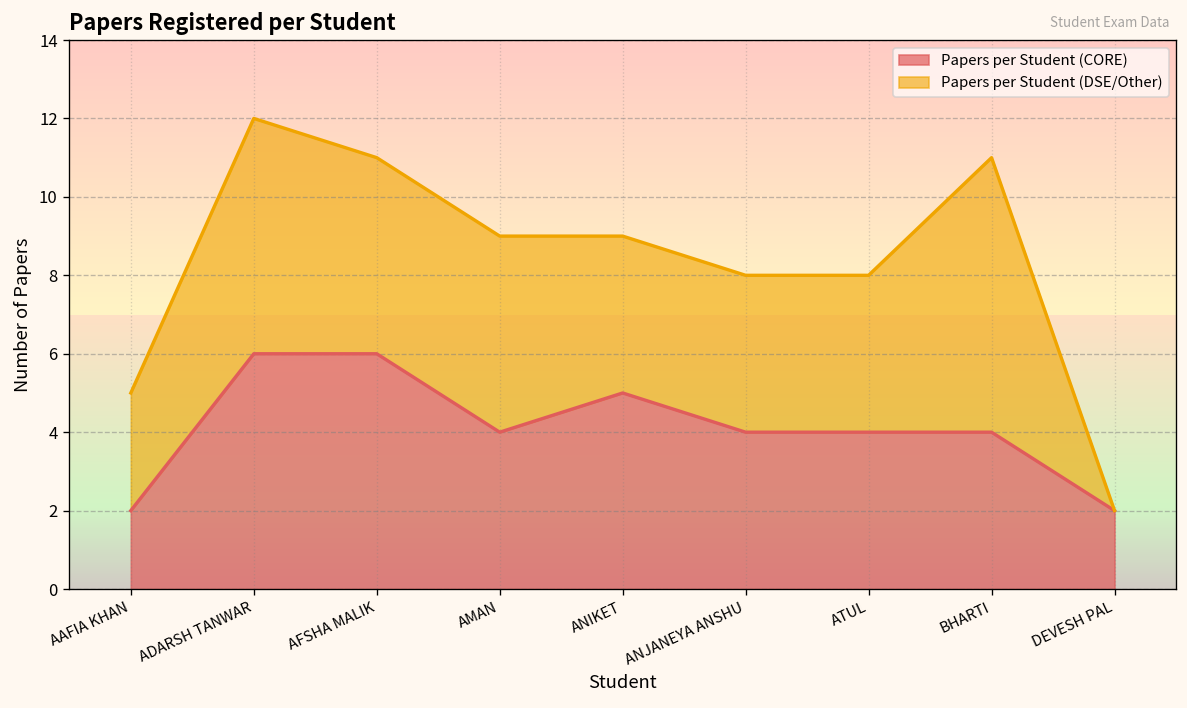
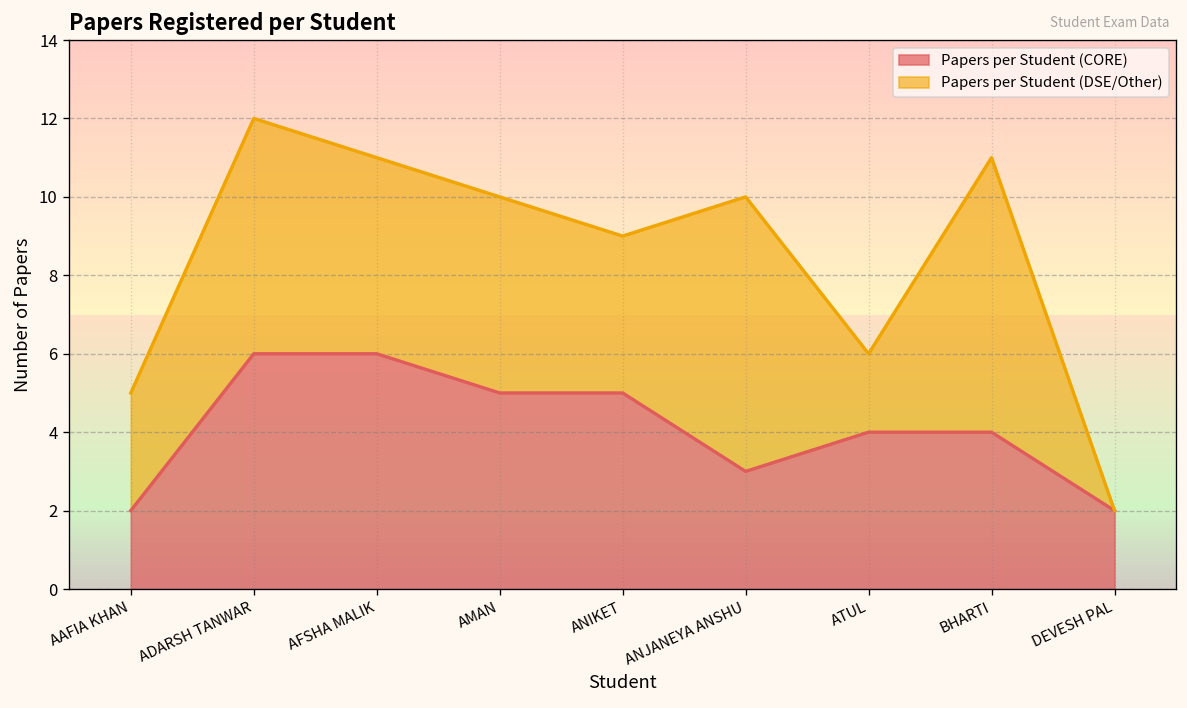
Papers per Student (CORE), AMAN: 4 -> 5
Papers per Student (CORE), ANJANEYA ANSHU: 4 -> 3
Papers per Student (DSE/Other), ANJANEYA ANSHU: 4 -> 7
Papers per Student (DSE/Other), ATUL: 4 -> 2
